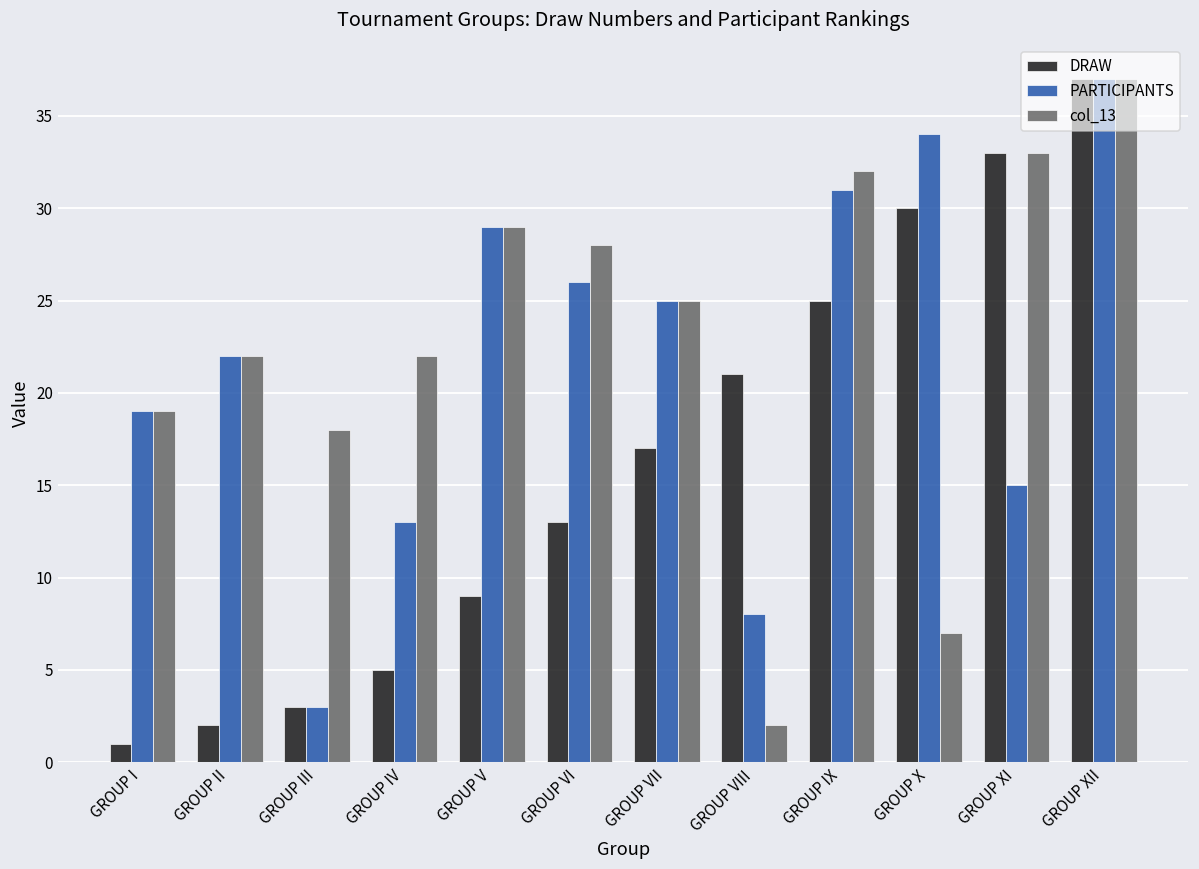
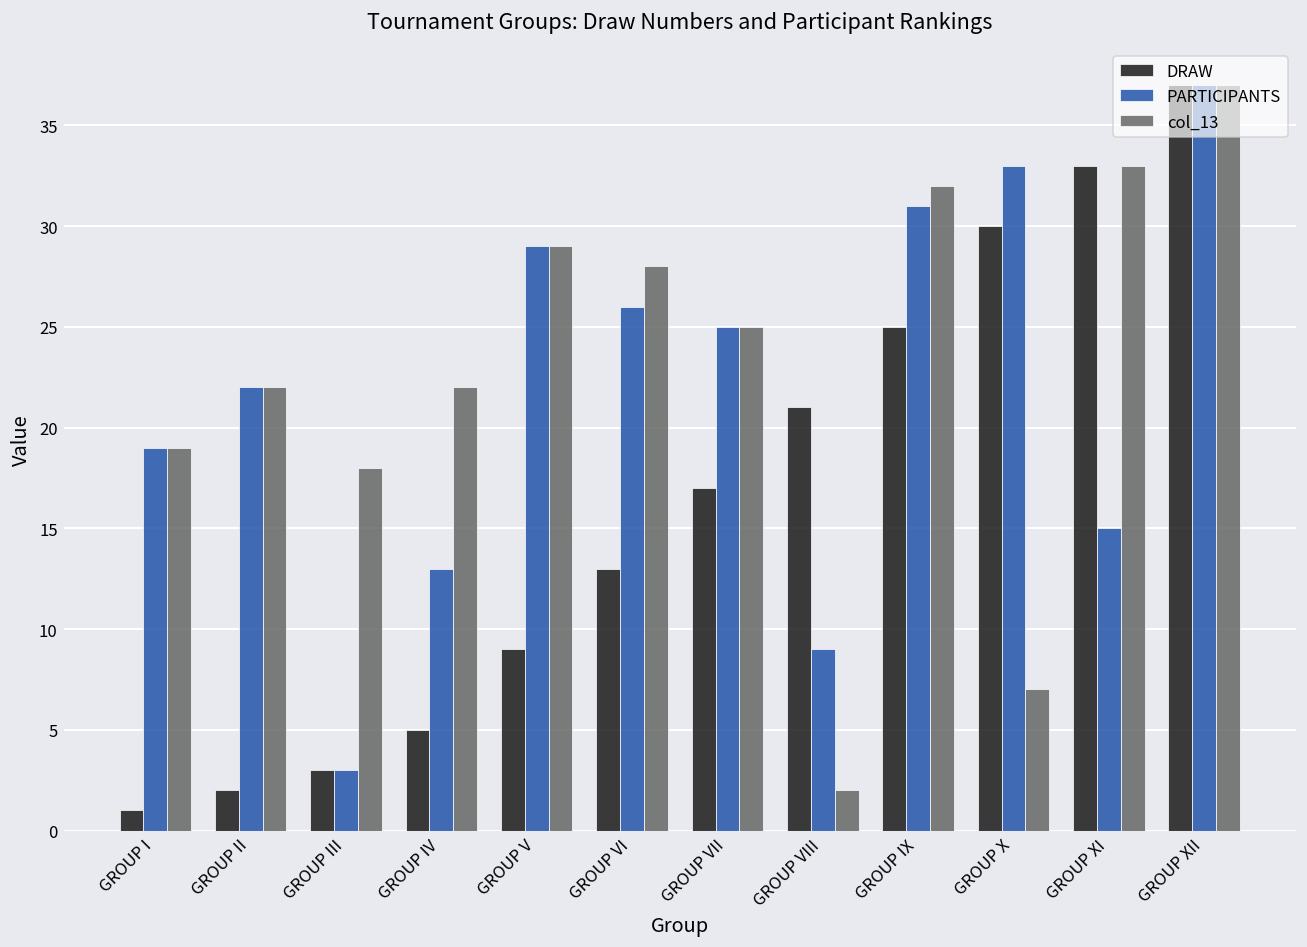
PARTICIPANTS, GROUP VIII: 8 -> 9
PARTICIPANTS, GROUP X: 34 -> 33
